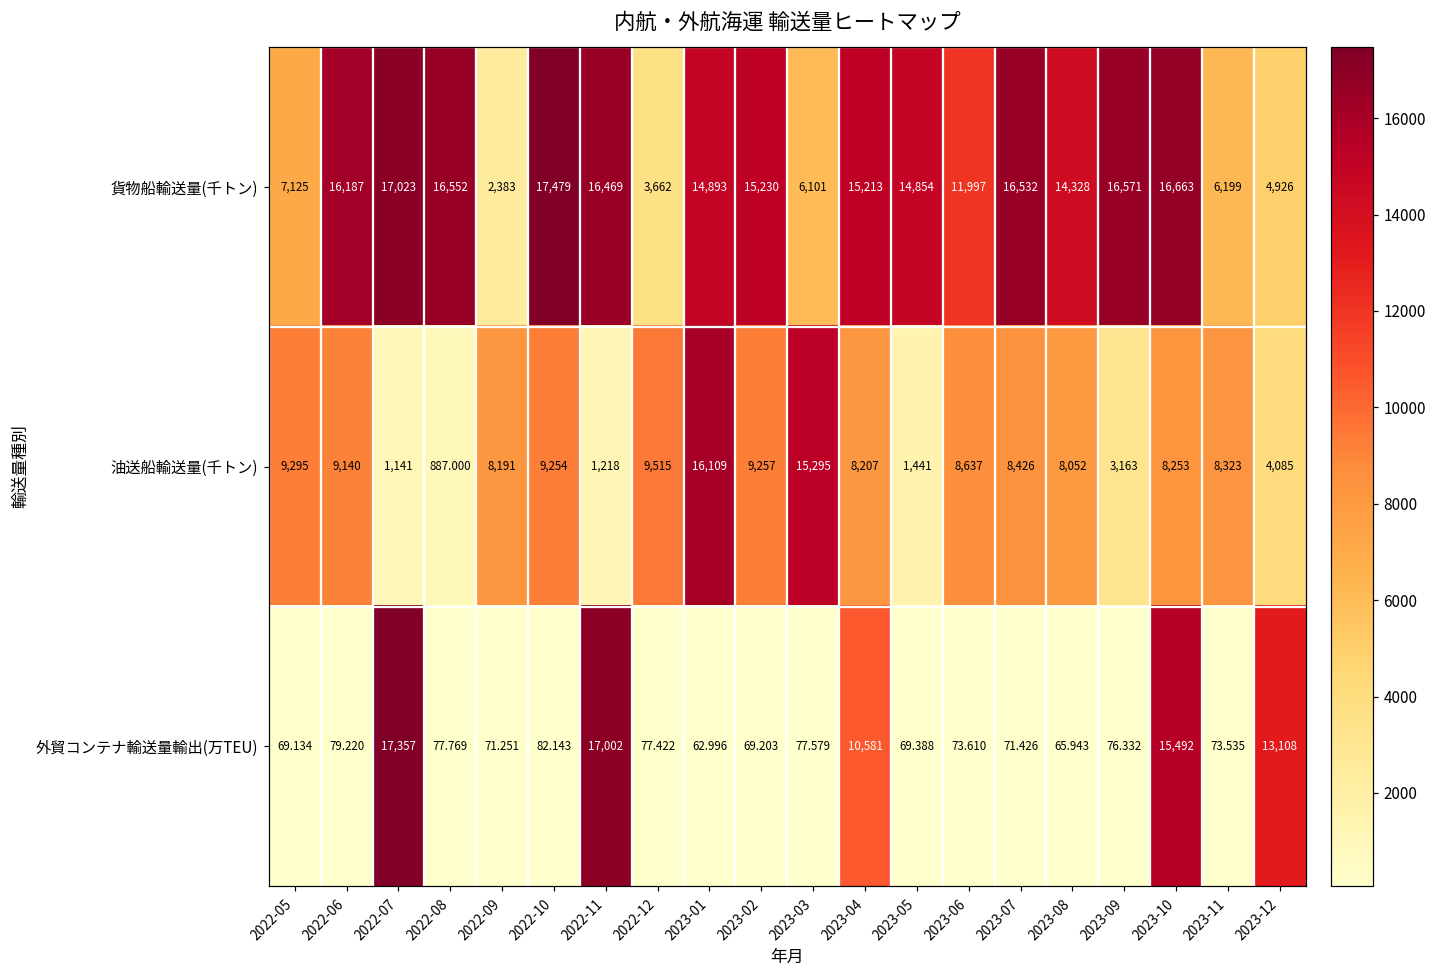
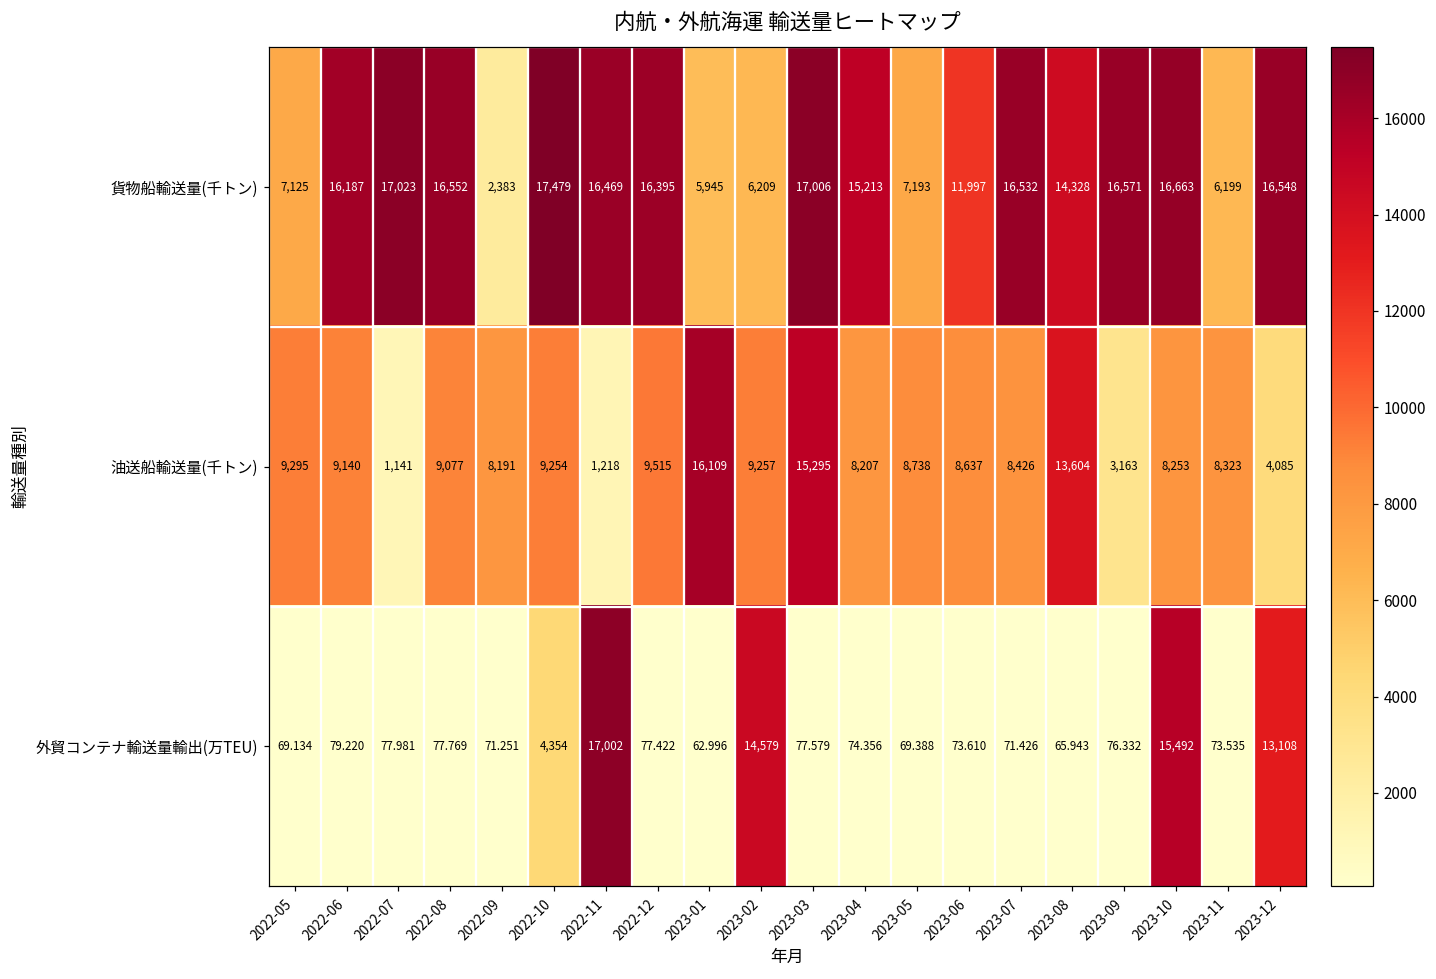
貨物船輸送量(千トン), 2022-12: 3,662 -> 16,395
貨物船輸送量(千トン), 2023-01: 14,893 -> 5,945
貨物船輸送量(千トン), 2023-02: 15,230 -> 6,209
貨物船輸送量(千トン), 2023-03: 6,101 -> 17,006
貨物船輸送量(千トン), 2023-05: 14,854 -> 7,193
貨物船輸送量(千トン), 2023-12: 4,926 -> 16,548
油送船輸送量(千トン), 2022-08: 887.000 -> 9,077
油送船輸送量(千トン), 2023-05: 1,441 -> 8,738
油送船輸送量(千トン), 2023-08: 8,052 -> 13,604
外貿コンテナ輸送量輸出(万TEU), 2022-07: 17,357 -> 77.981
外貿コンテナ輸送量輸出(万TEU), 2022-10: 82.143 -> 4,354
外貿コンテナ輸送量輸出(万TEU), 2023-02: 69.203 -> 14,579
外貿コンテナ輸送量輸出(万TEU), 2023-04: 10,581 -> 74.356
